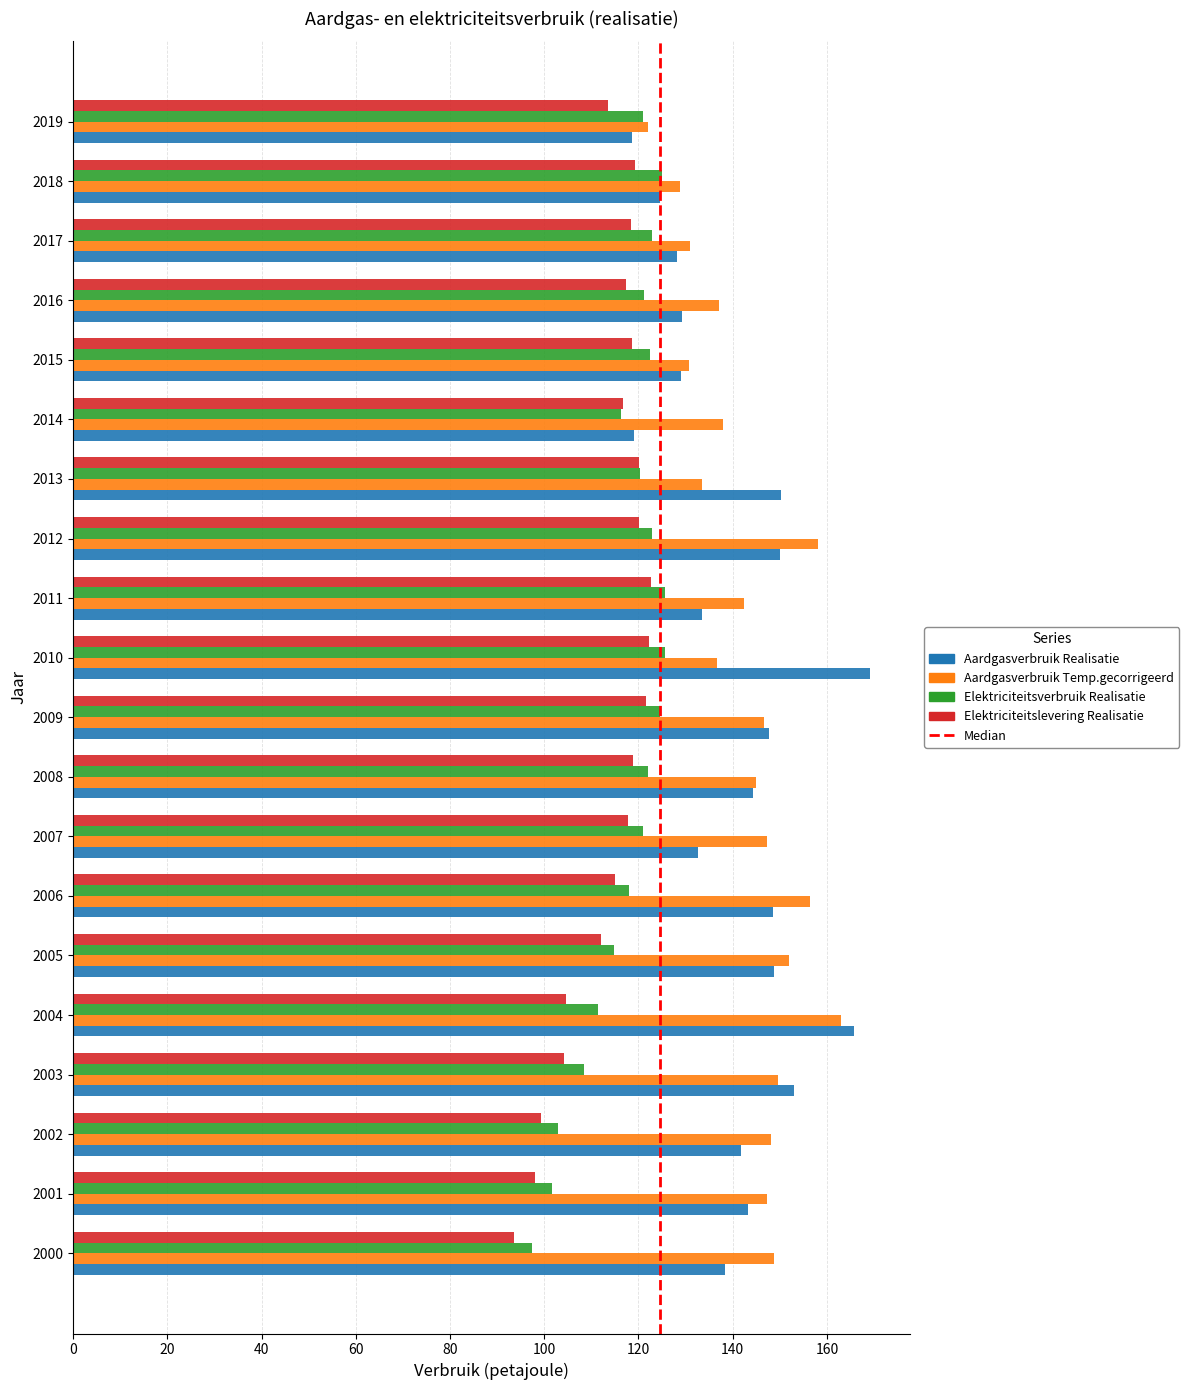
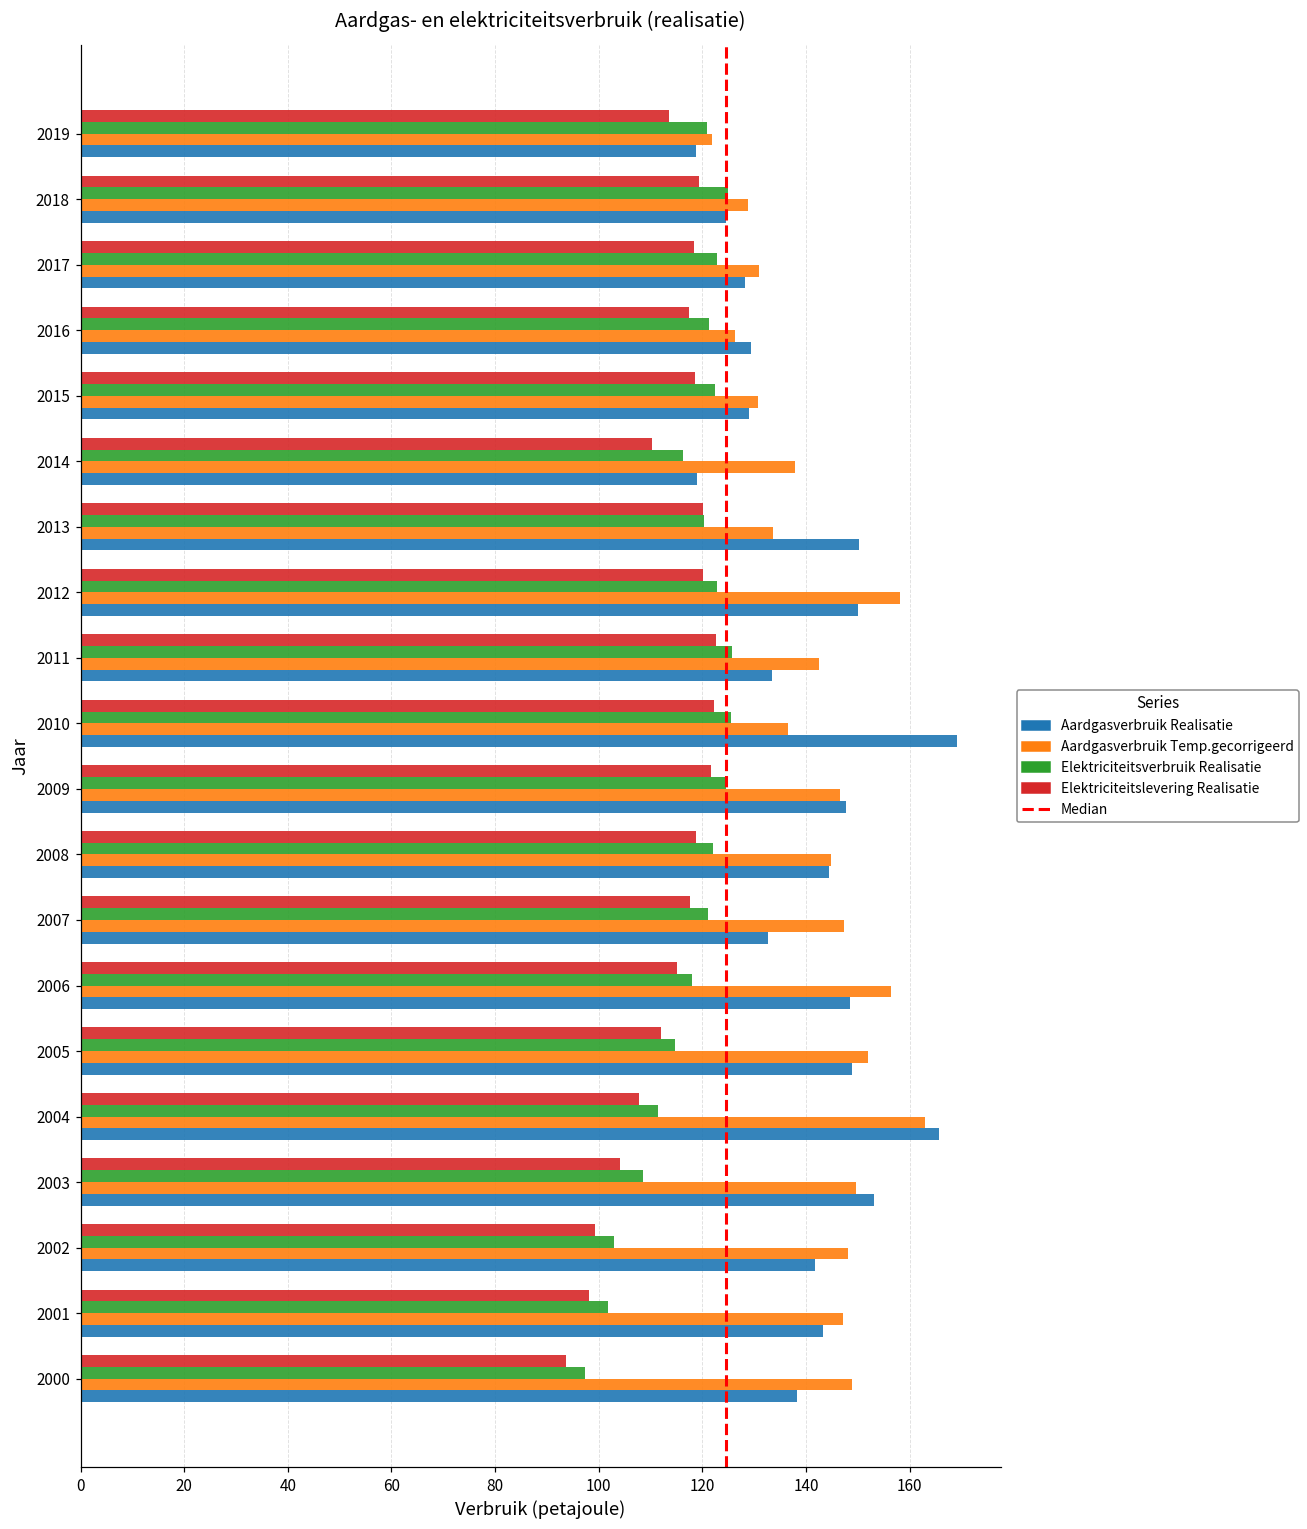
Aardgasverbruik Temp.gecorrigeerd, 2016: 137 -> 126
Elektriciteitslevering Realisatie, 2014: 117 -> 110
Elektriciteitslevering Realisatie, 2004: 105 -> 108
